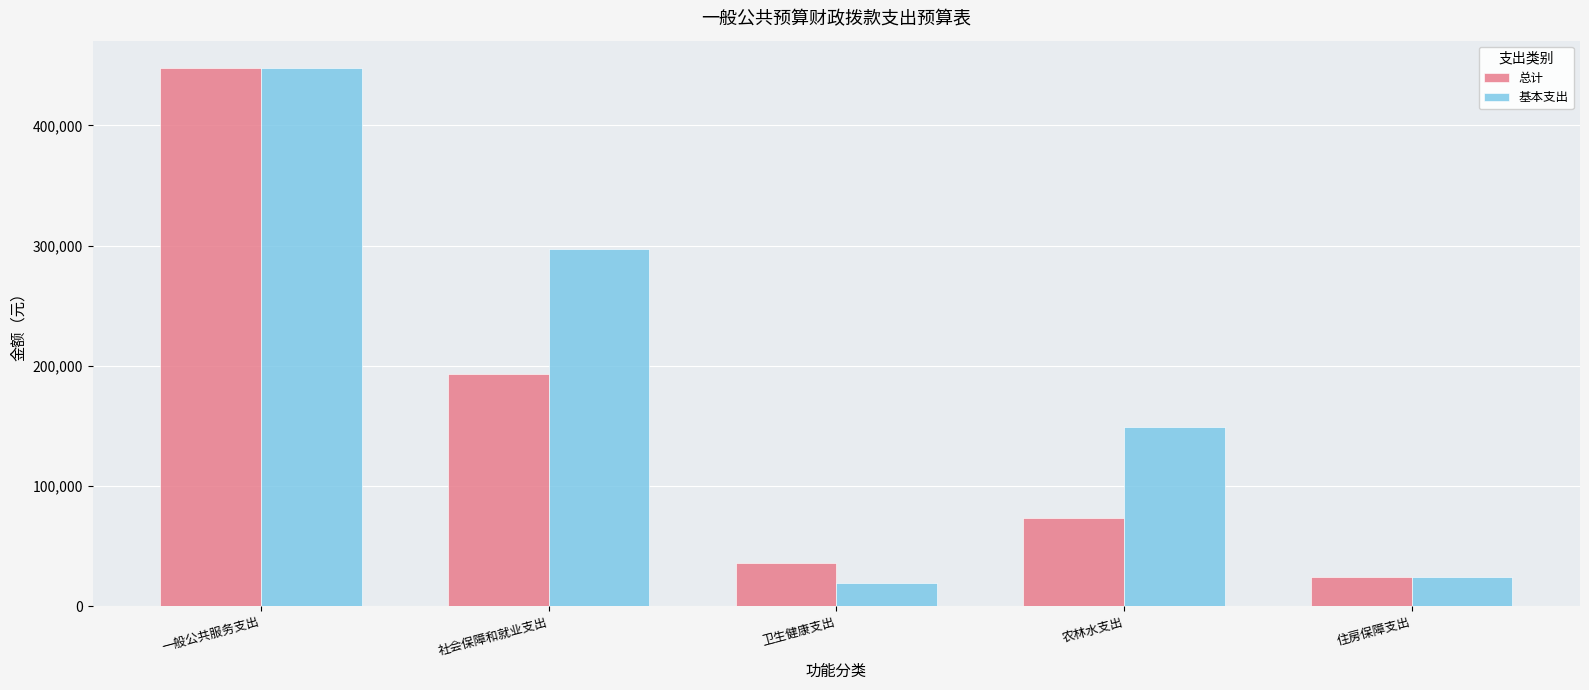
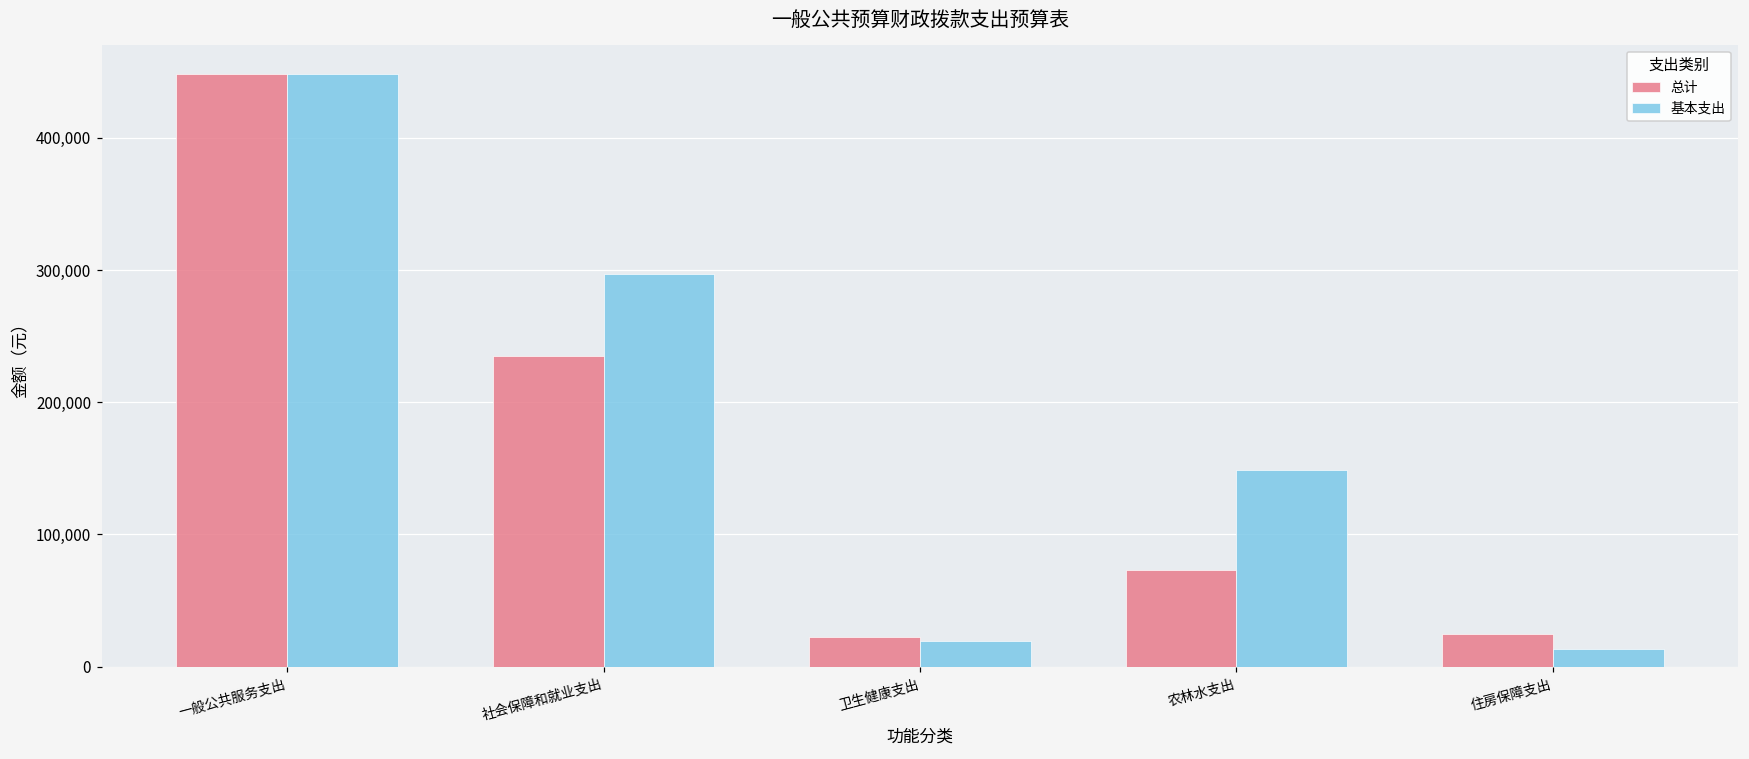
总计, 社会保障和就业支出: 193,000 -> 235,000
总计, 卫生健康支出: 36,000 -> 23,000
基本支出, 住房保障支出: 24,000 -> 13,000
